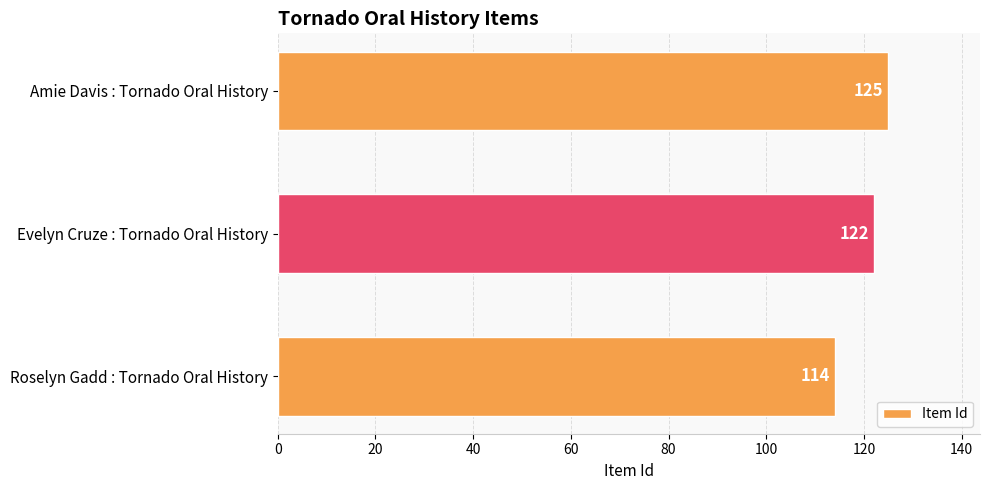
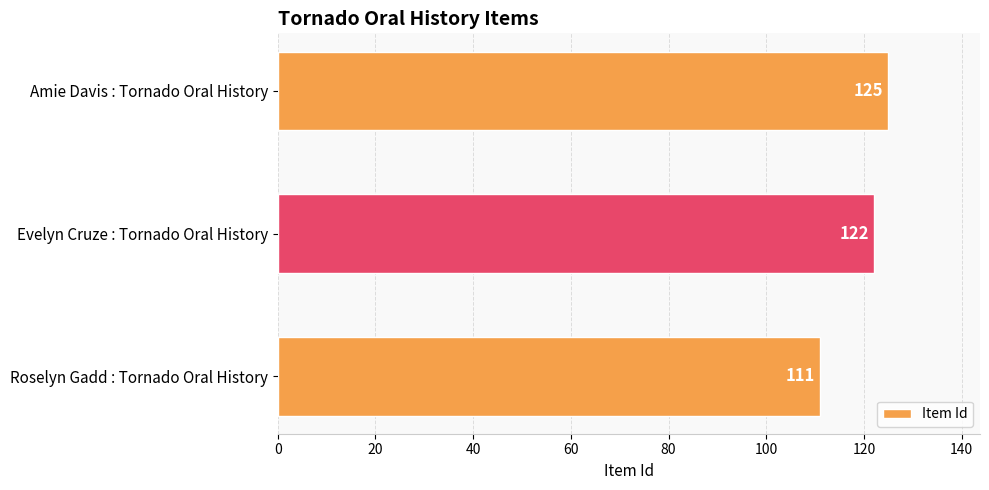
Roselyn Gadd : Tornado Oral History: 114 -> 111
